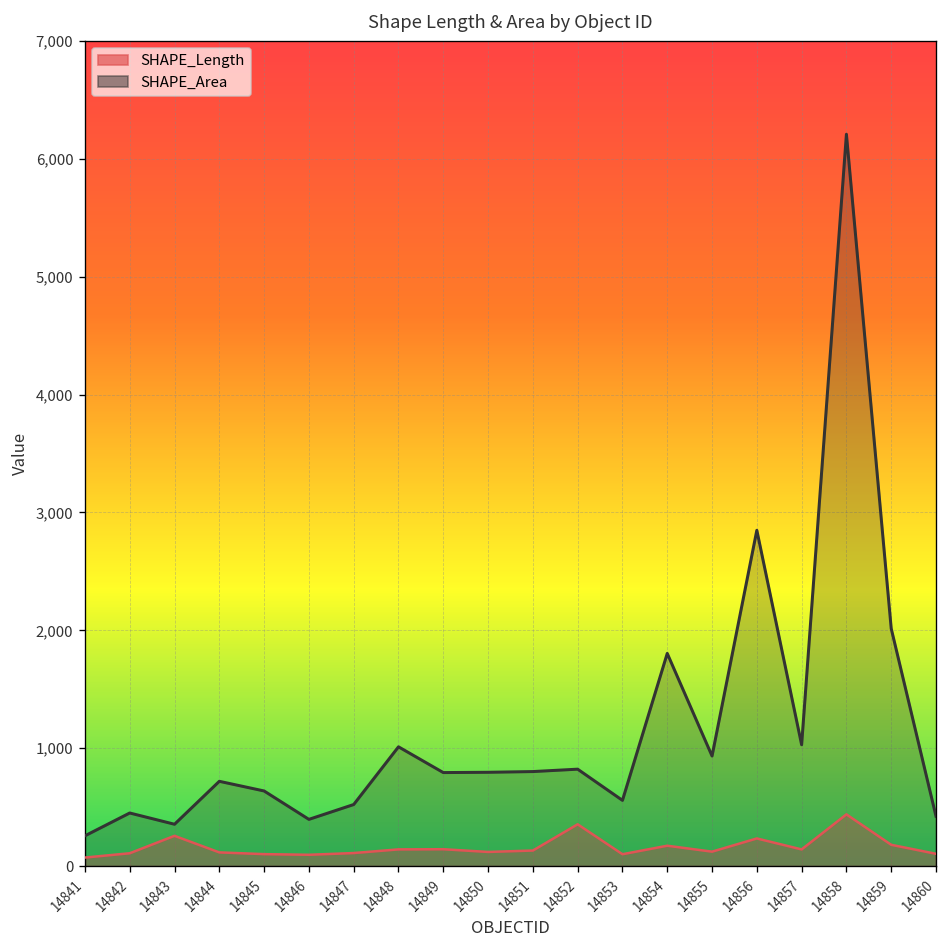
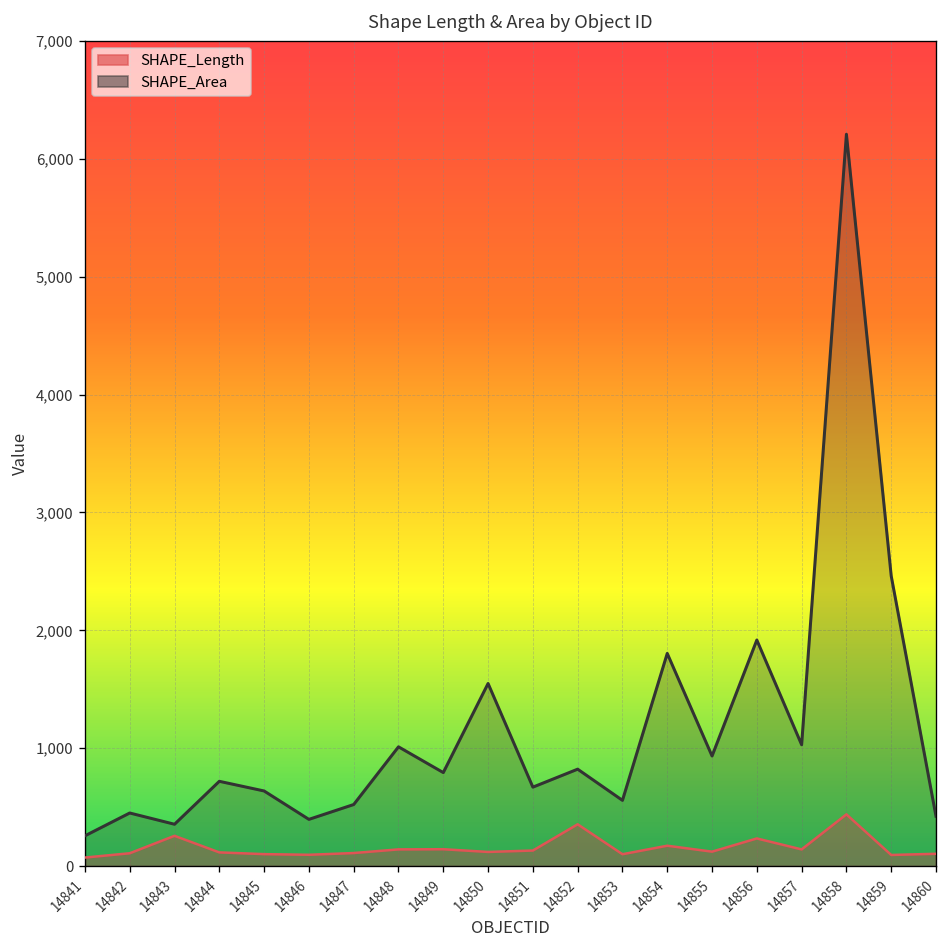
SHAPE_Area, 14850: 800 -> 1,500
SHAPE_Area, 14851: 800 -> 700
SHAPE_Area, 14856: 2,800 -> 1,900
SHAPE_Length, 14859: 200 -> 100
SHAPE_Area, 14859: 2,000 -> 2,500
